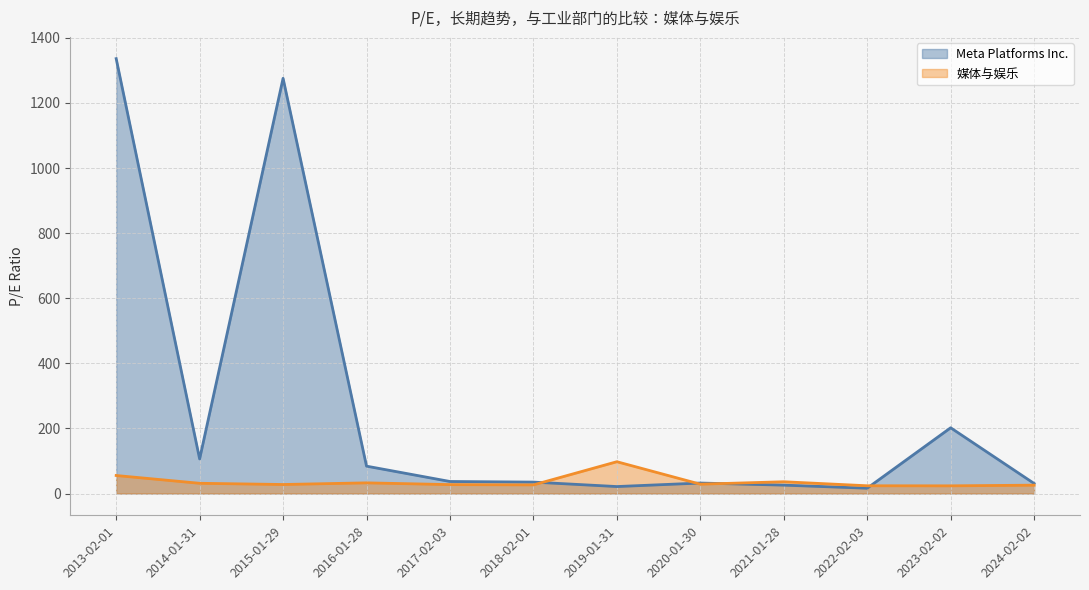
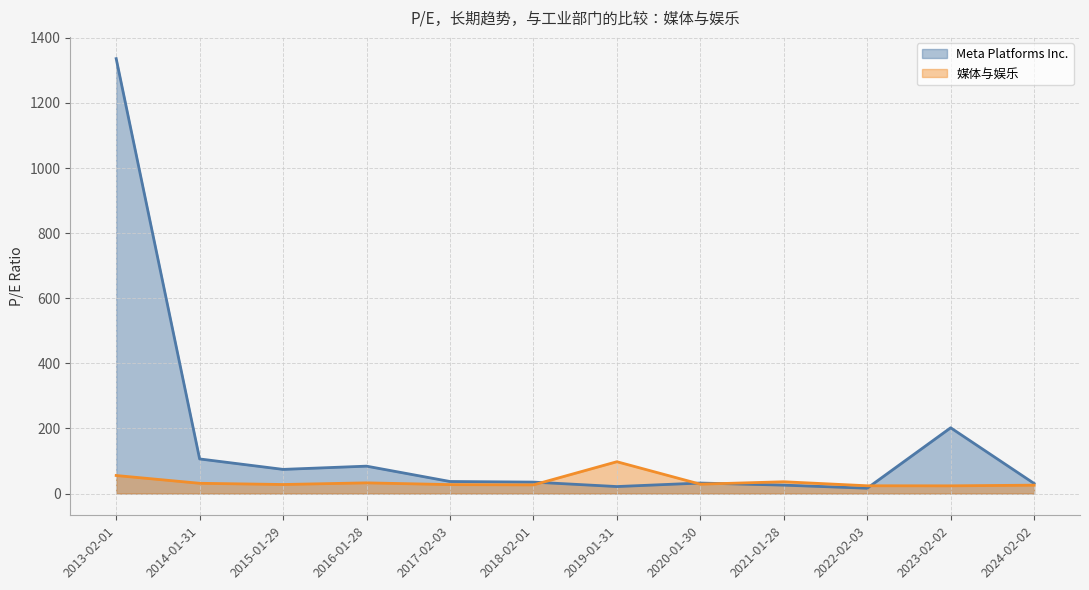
Meta Platforms Inc., 2015-01-29: 1280 -> 70
